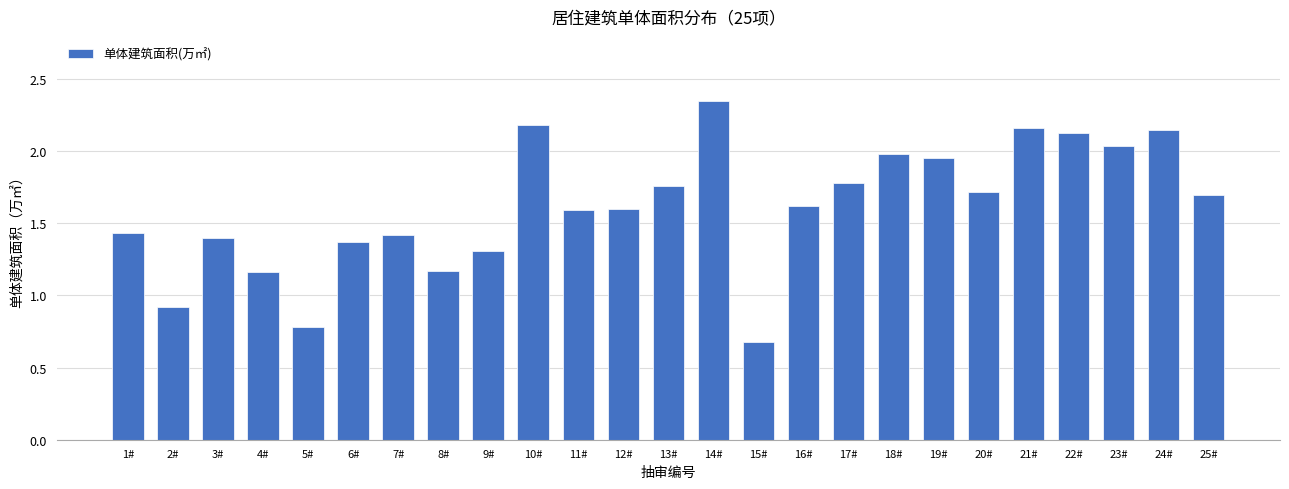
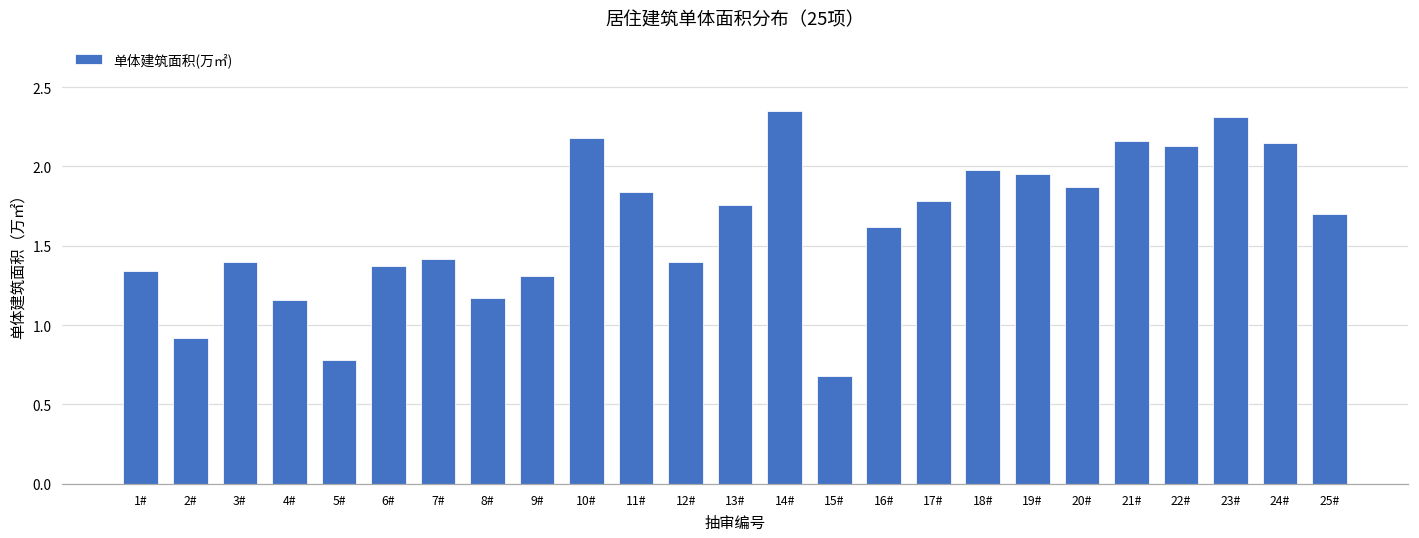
1#: 1.43 -> 1.34
11#: 1.59 -> 1.84
12#: 1.6 -> 1.4
20#: 1.72 -> 1.87
23#: 2.04 -> 2.31
